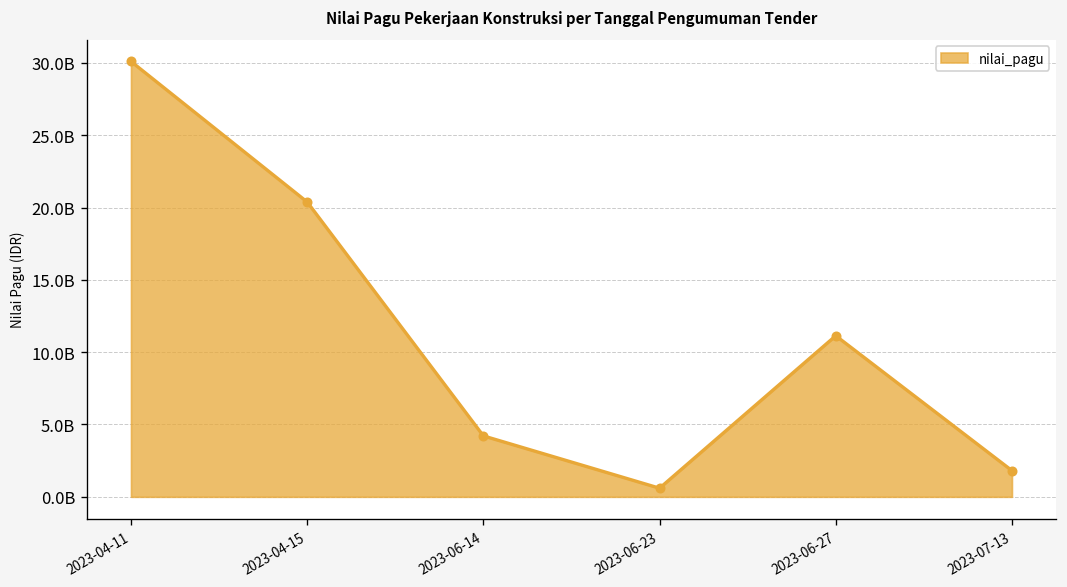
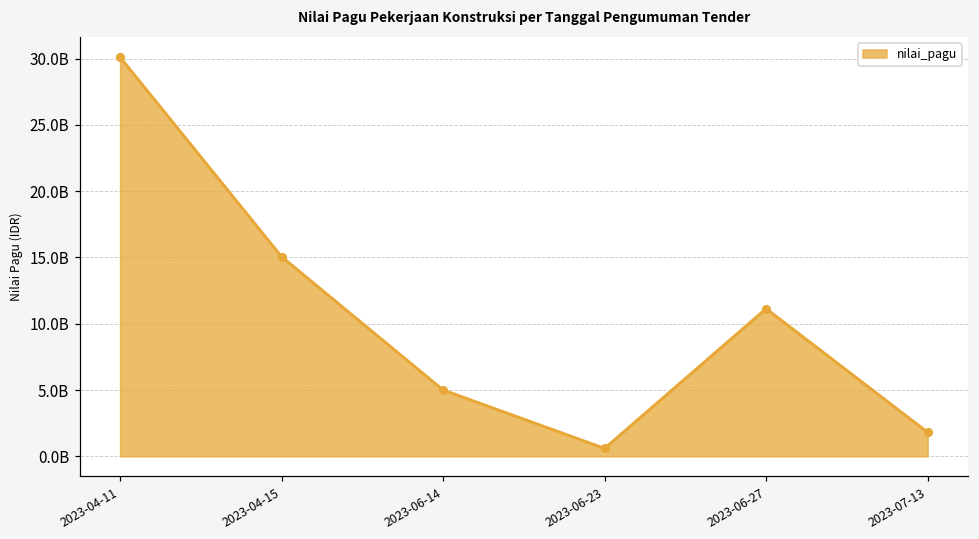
2023-04-15: 20400000000 -> 15100000000
2023-06-14: 4200000000 -> 5000000000
